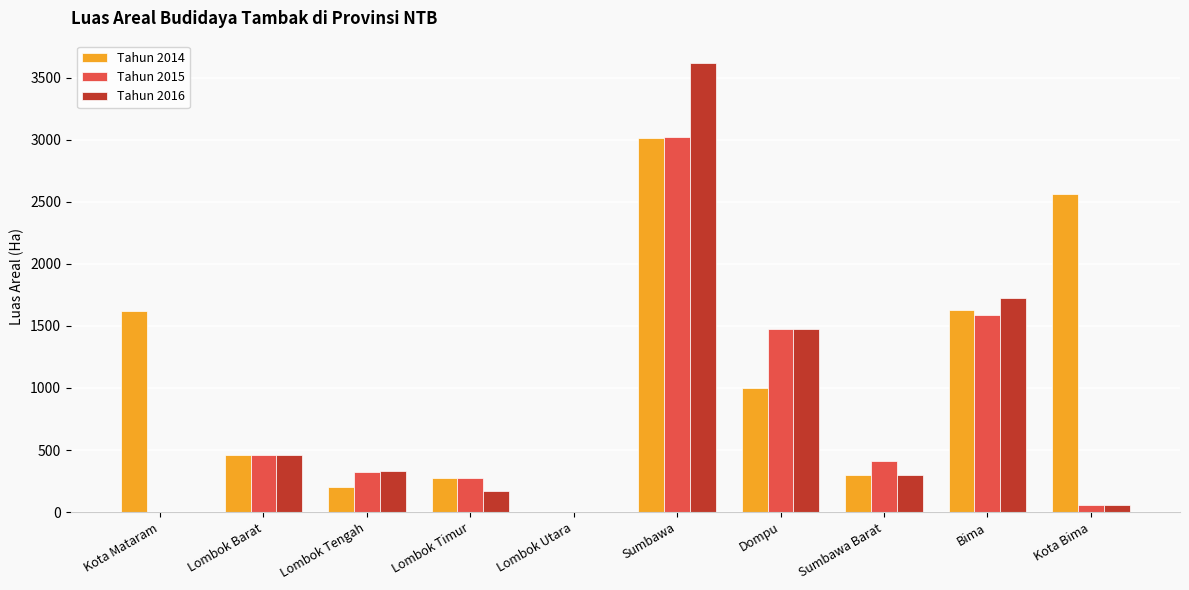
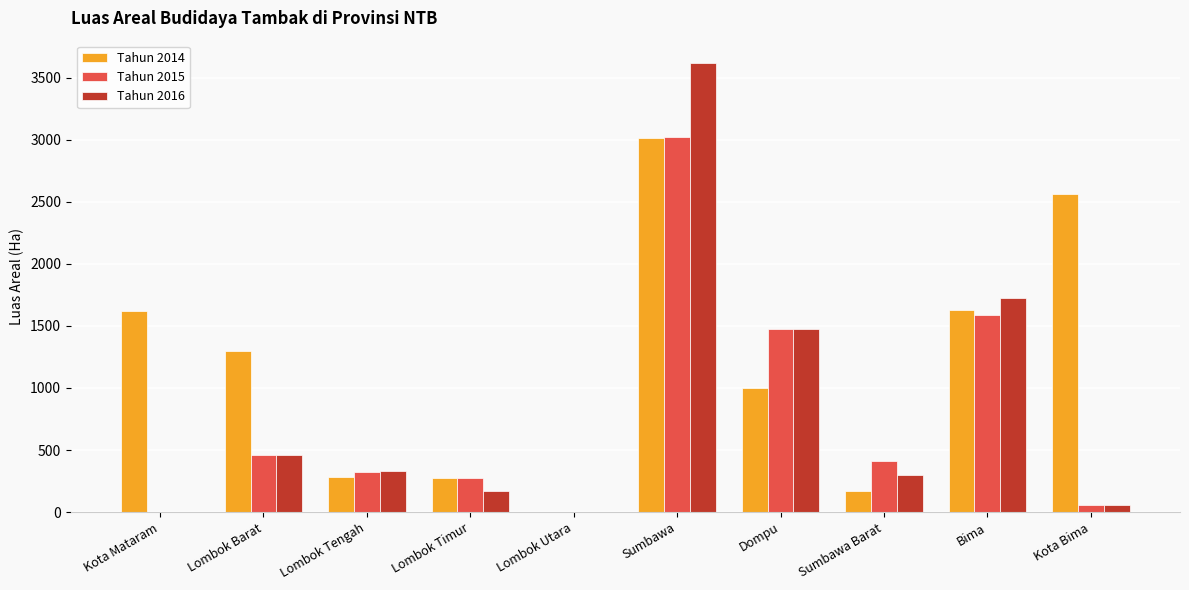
Tahun 2014, Lombok Barat: 460 -> 1300
Tahun 2014, Lombok Tengah: 200 -> 290
Tahun 2014, Sumbawa Barat: 300 -> 170
